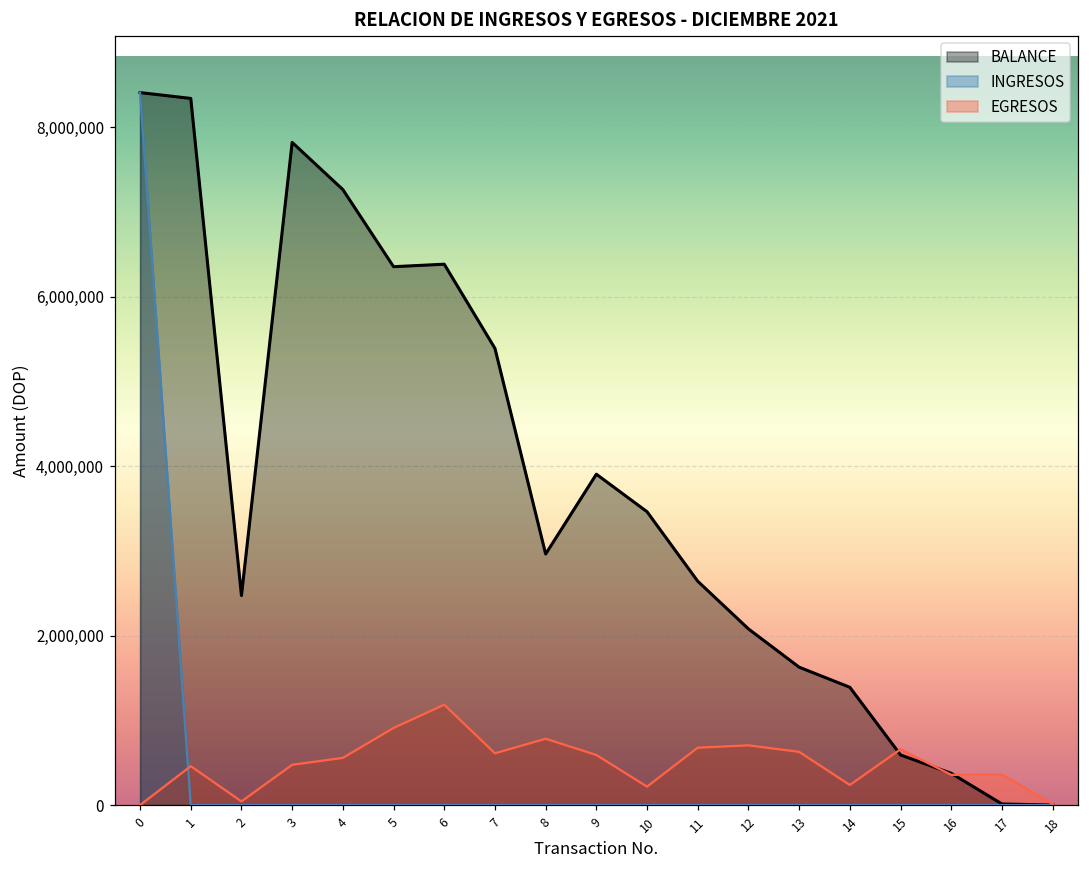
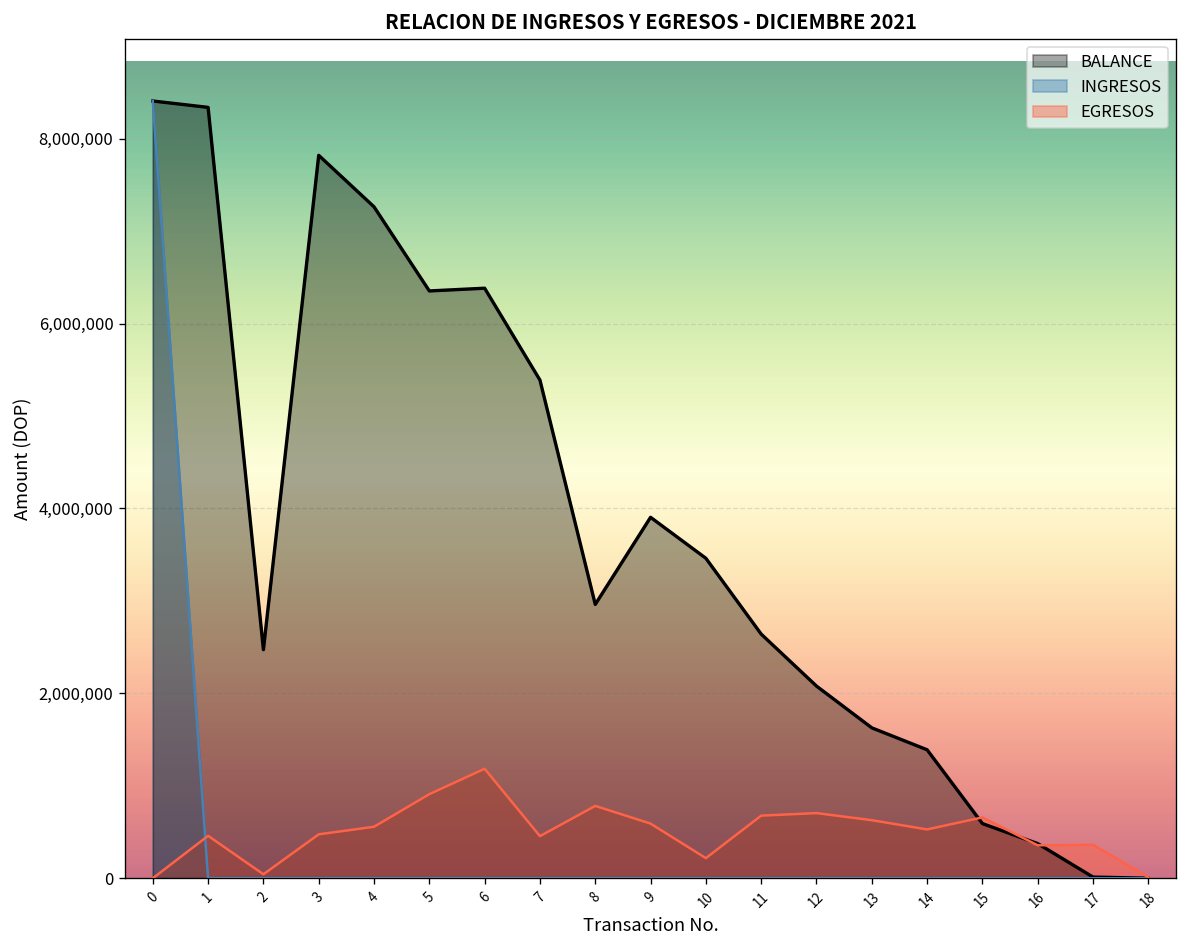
EGRESOS, 7: 600,000 -> 500,000
EGRESOS, 14: 200,000 -> 500,000
